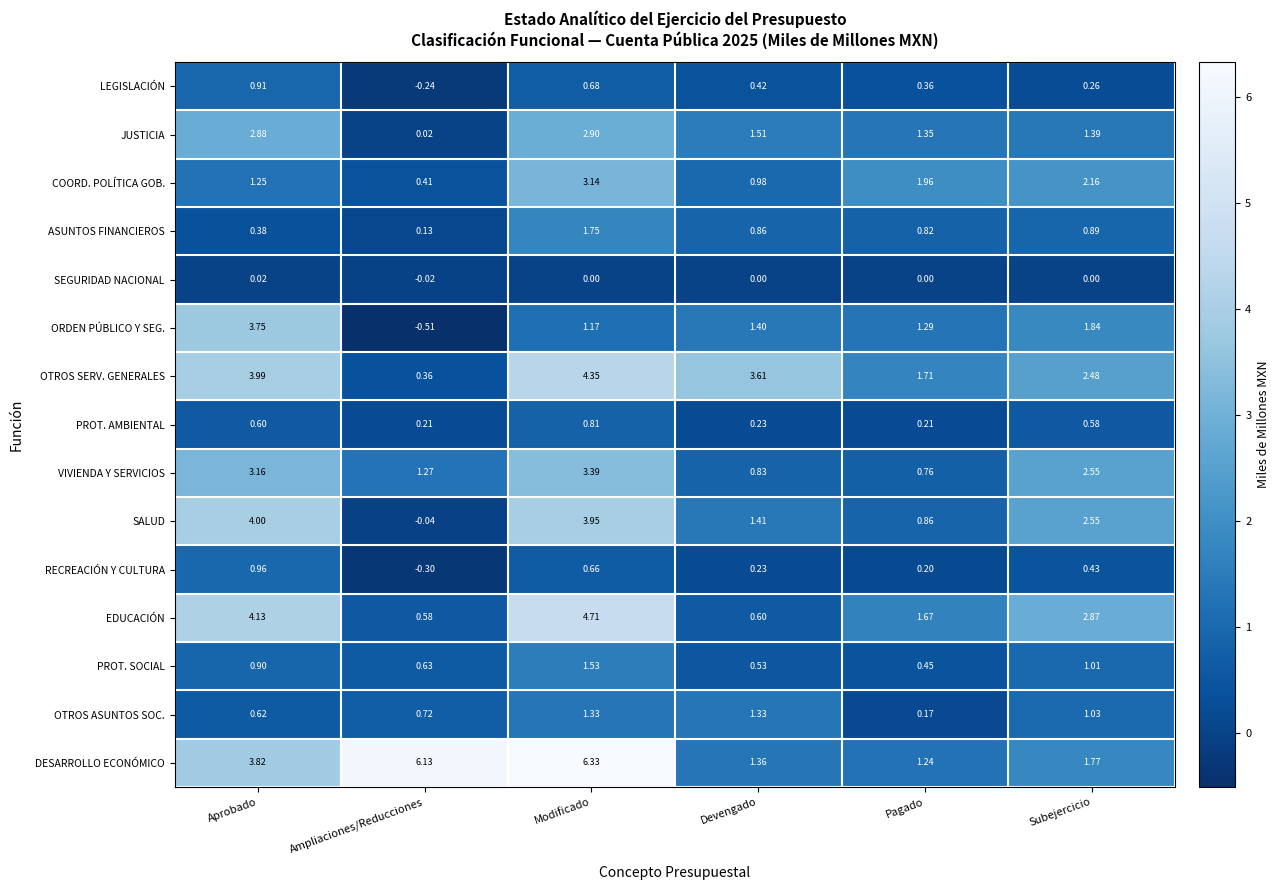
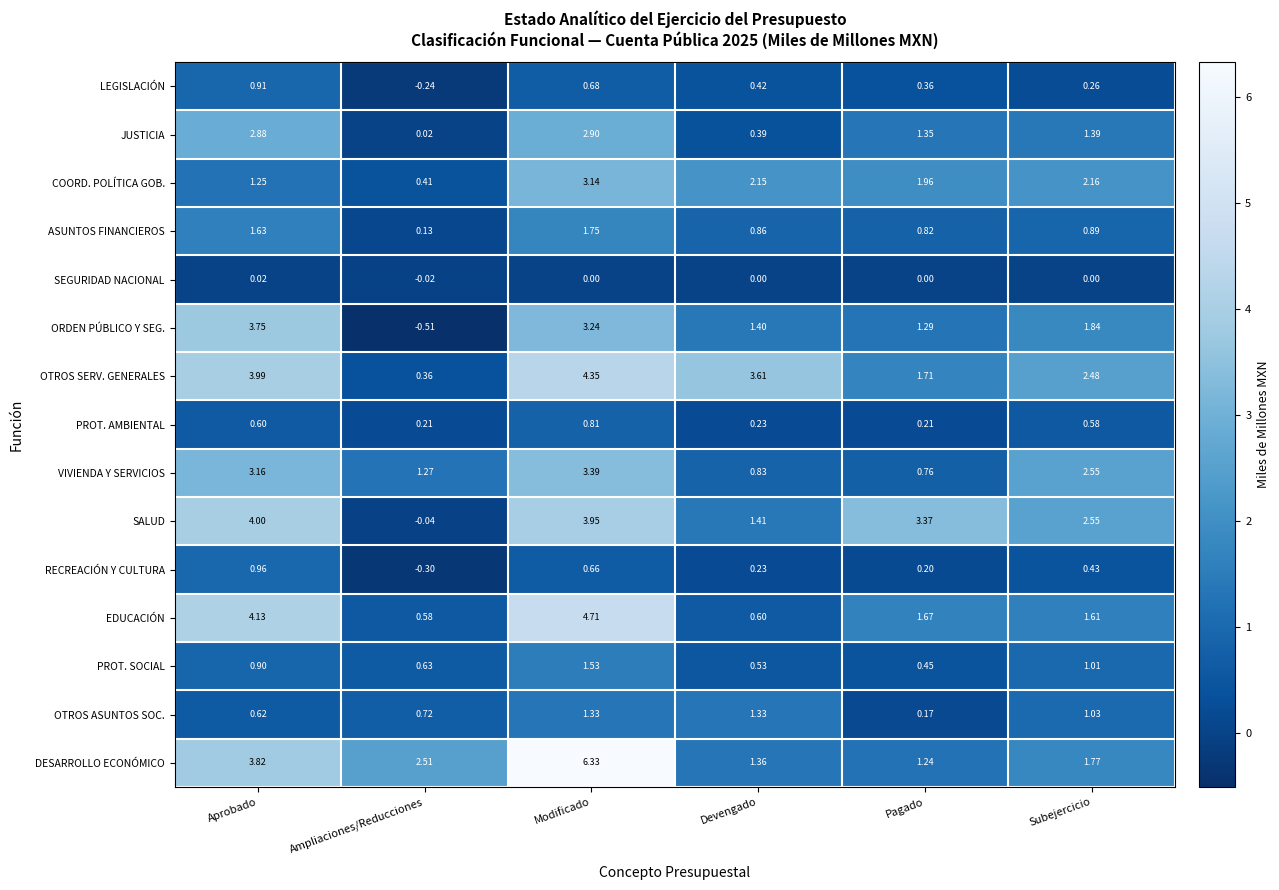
JUSTICIA, Devengado: 1.51 -> 0.39
COORD. POLÍTICA GOB., Devengado: 0.98 -> 2.15
ASUNTOS FINANCIEROS, Aprobado: 0.38 -> 1.63
ORDEN PÚBLICO Y SEG., Modificado: 1.17 -> 3.24
SALUD, Pagado: 0.86 -> 3.37
EDUCACIÓN, Subejercicio: 2.87 -> 1.61
DESARROLLO ECONÓMICO, Ampliaciones/Reducciones: 6.13 -> 2.51
